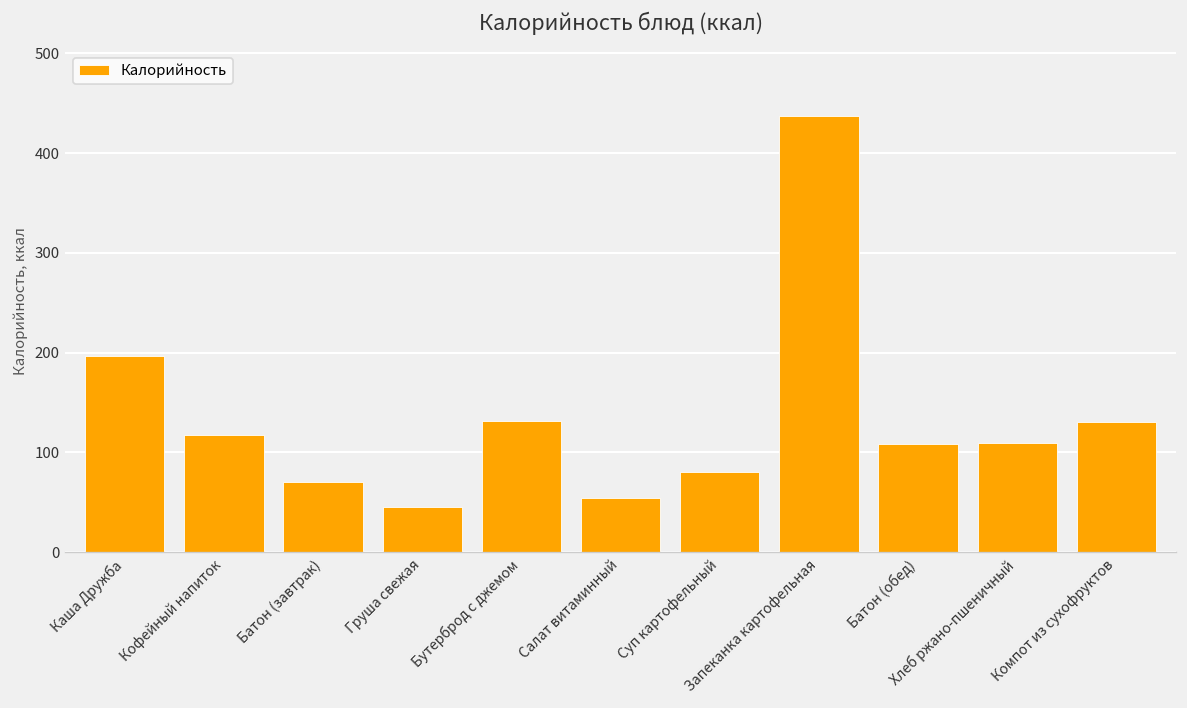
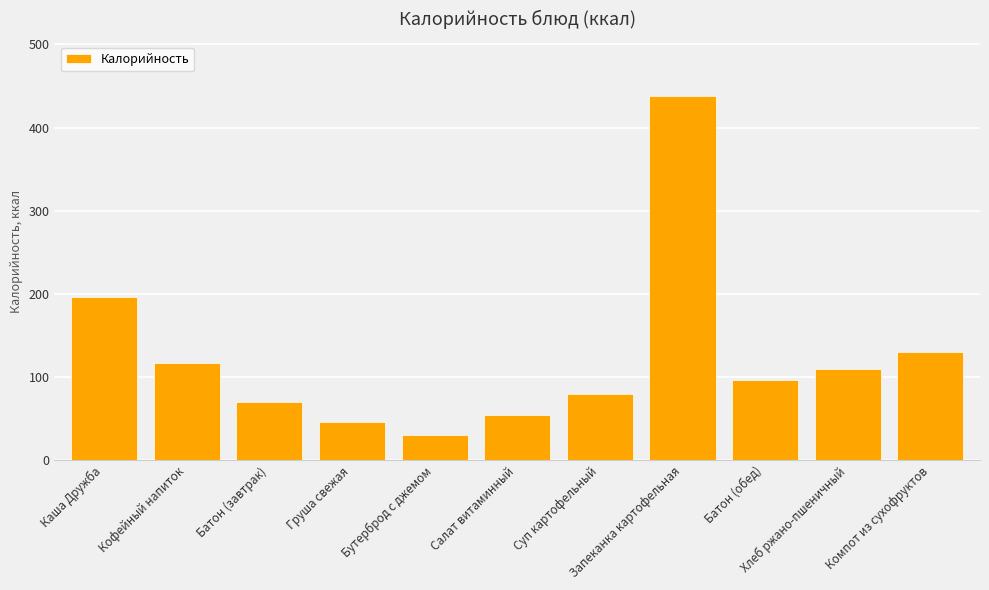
Бутерброд с джемом: 130 -> 30
Батон (обед): 110 -> 100
